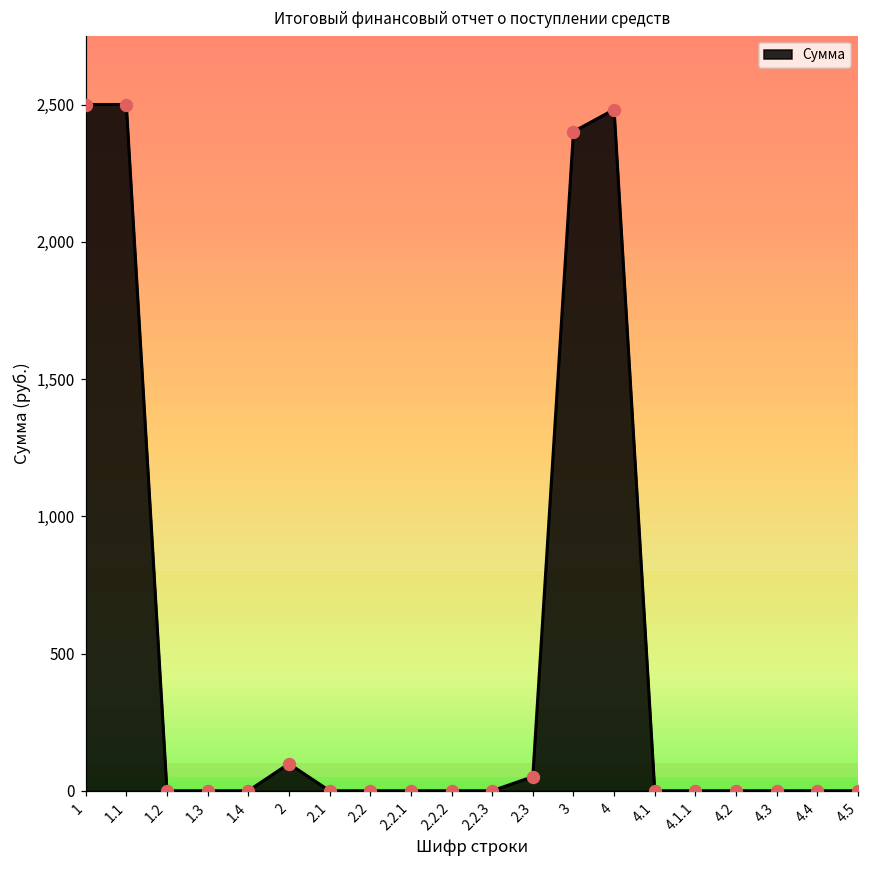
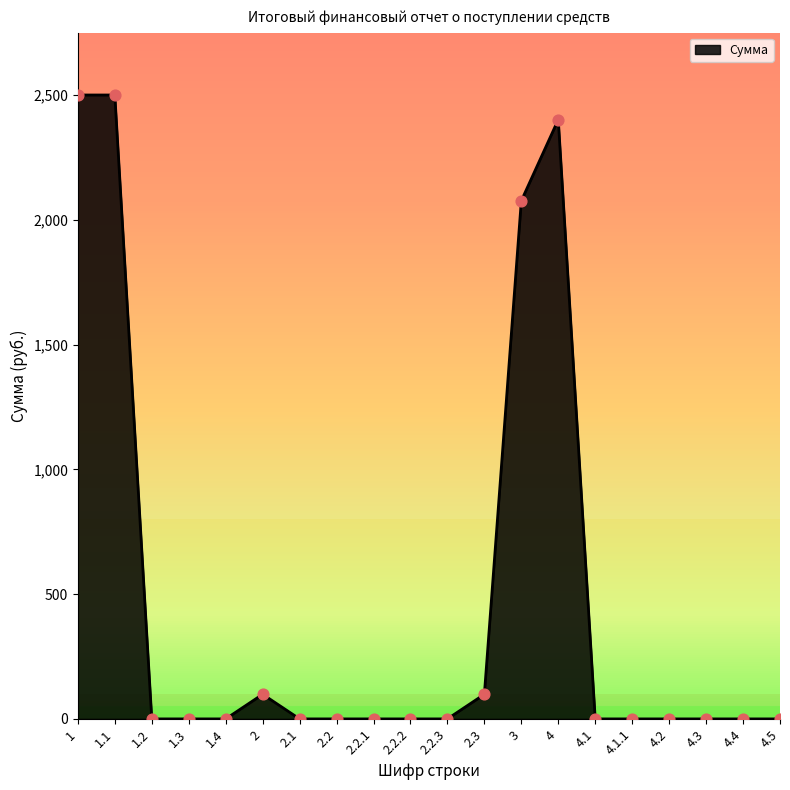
2.3: 50 -> 100
3: 2,400 -> 2,080
4: 2,480 -> 2,400
